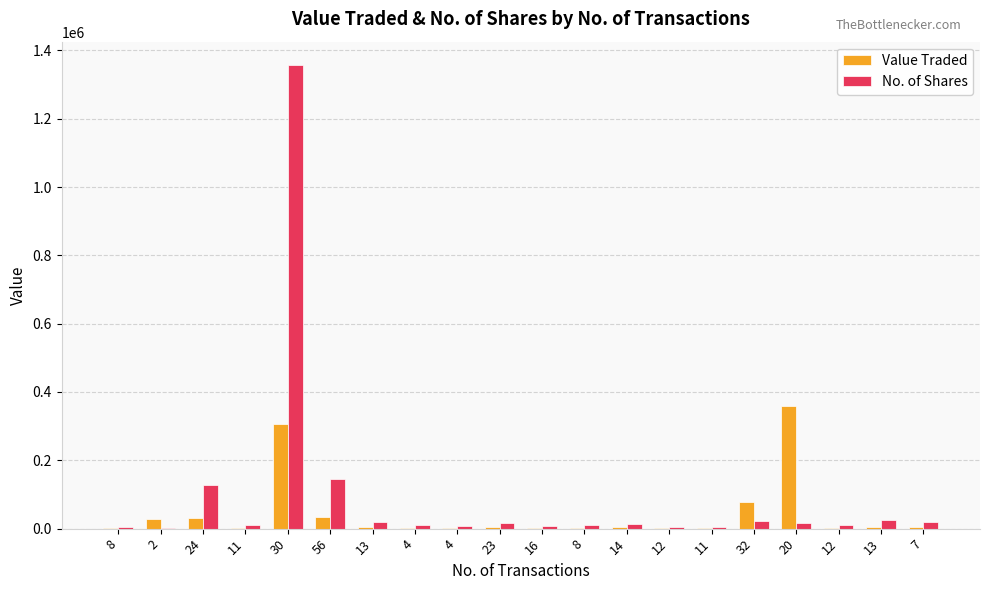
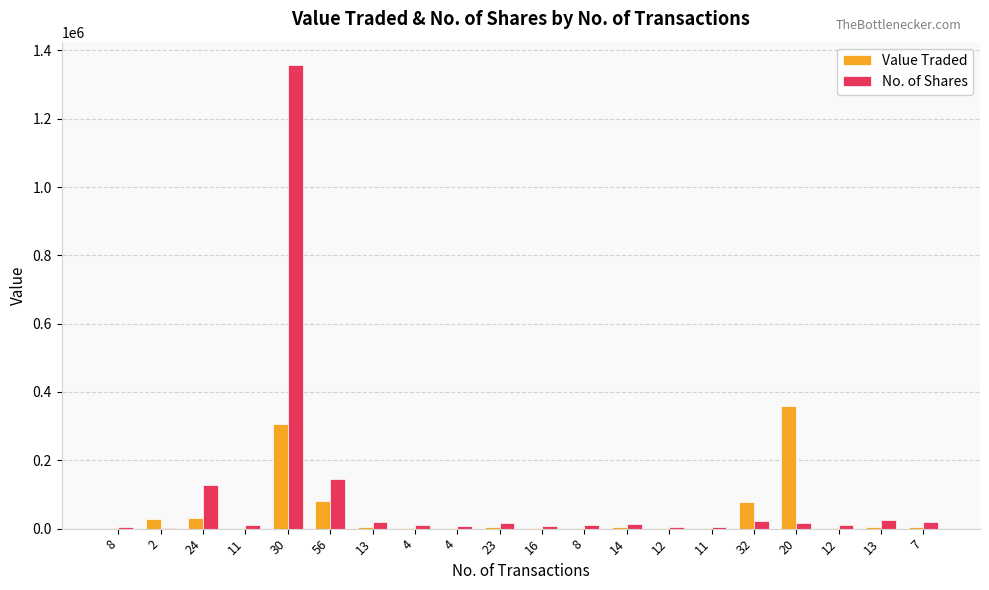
Value Traded, 56: 30000 -> 80000
